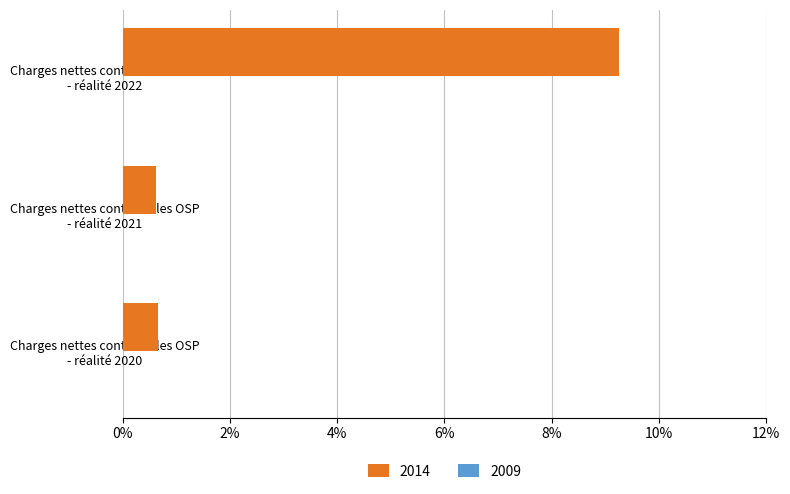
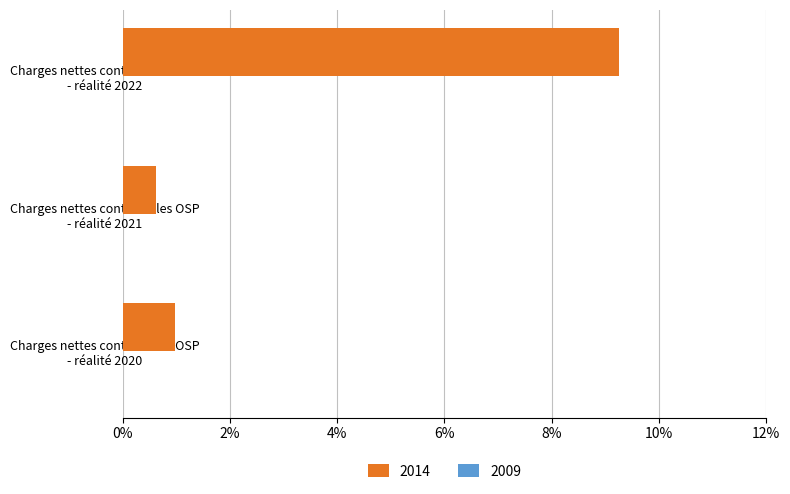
2014, Charges nettes contrôlables OSP - réalité 2020: 0.7% -> 1.0%
